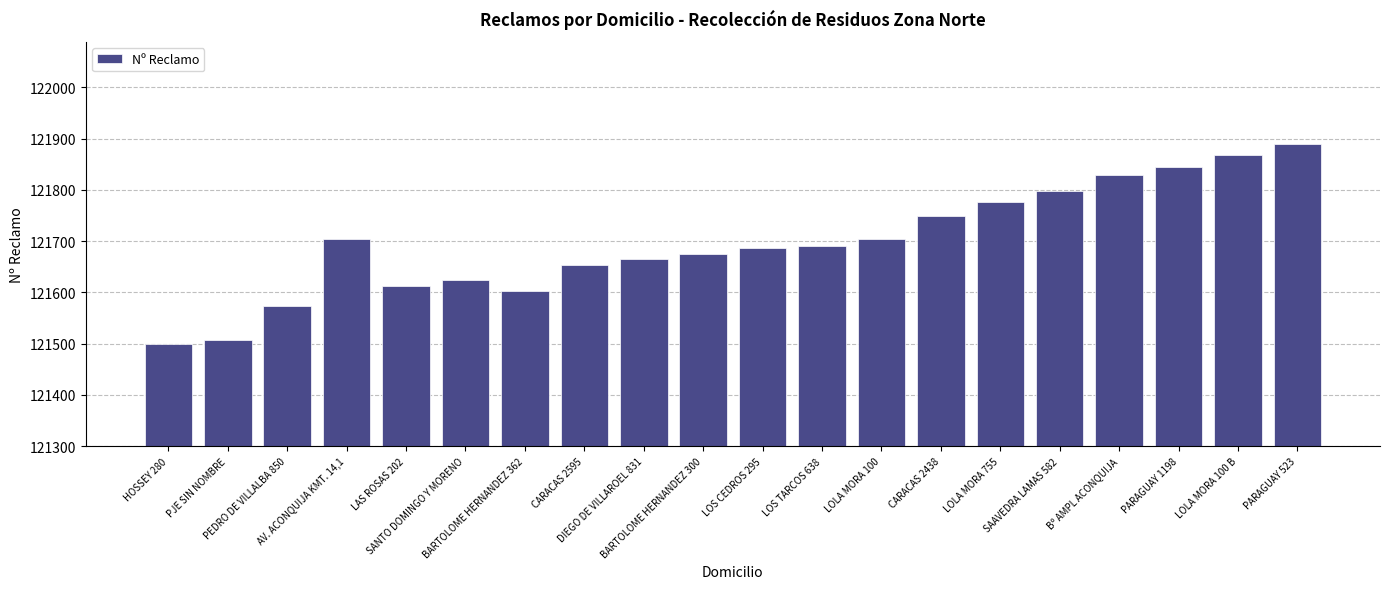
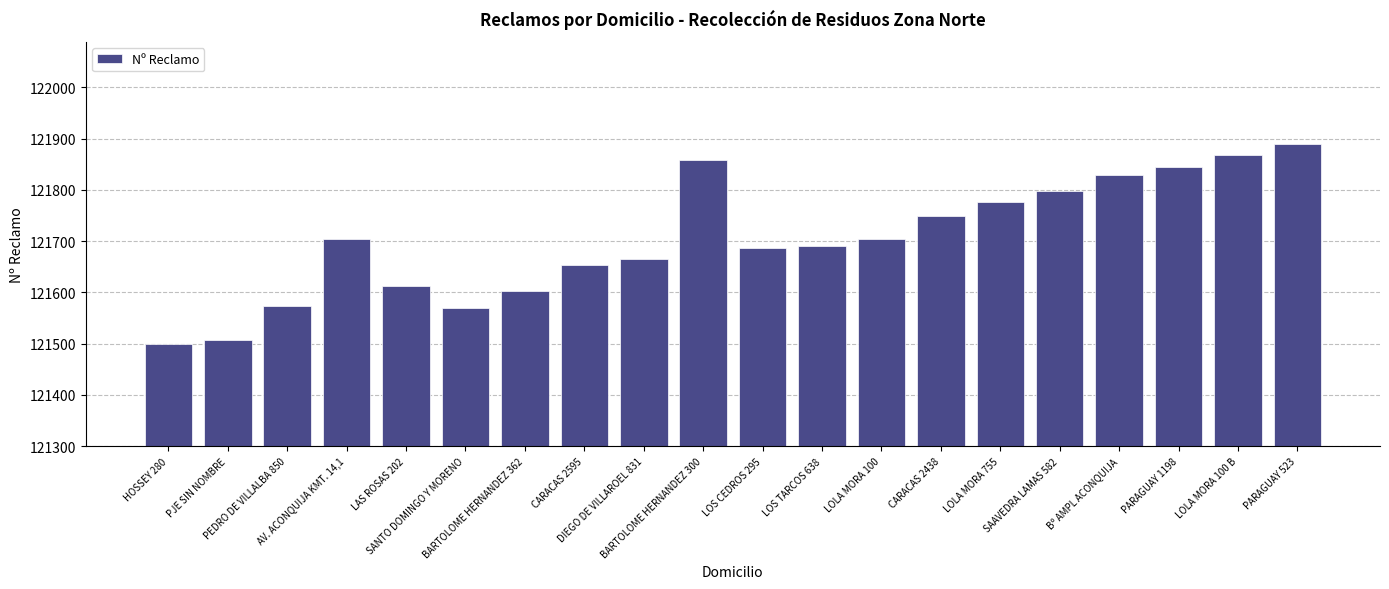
SANTO DOMINGO Y MORENO: 121630 -> 121570
BARTOLOME HERNANDEZ 300: 121680 -> 121860
